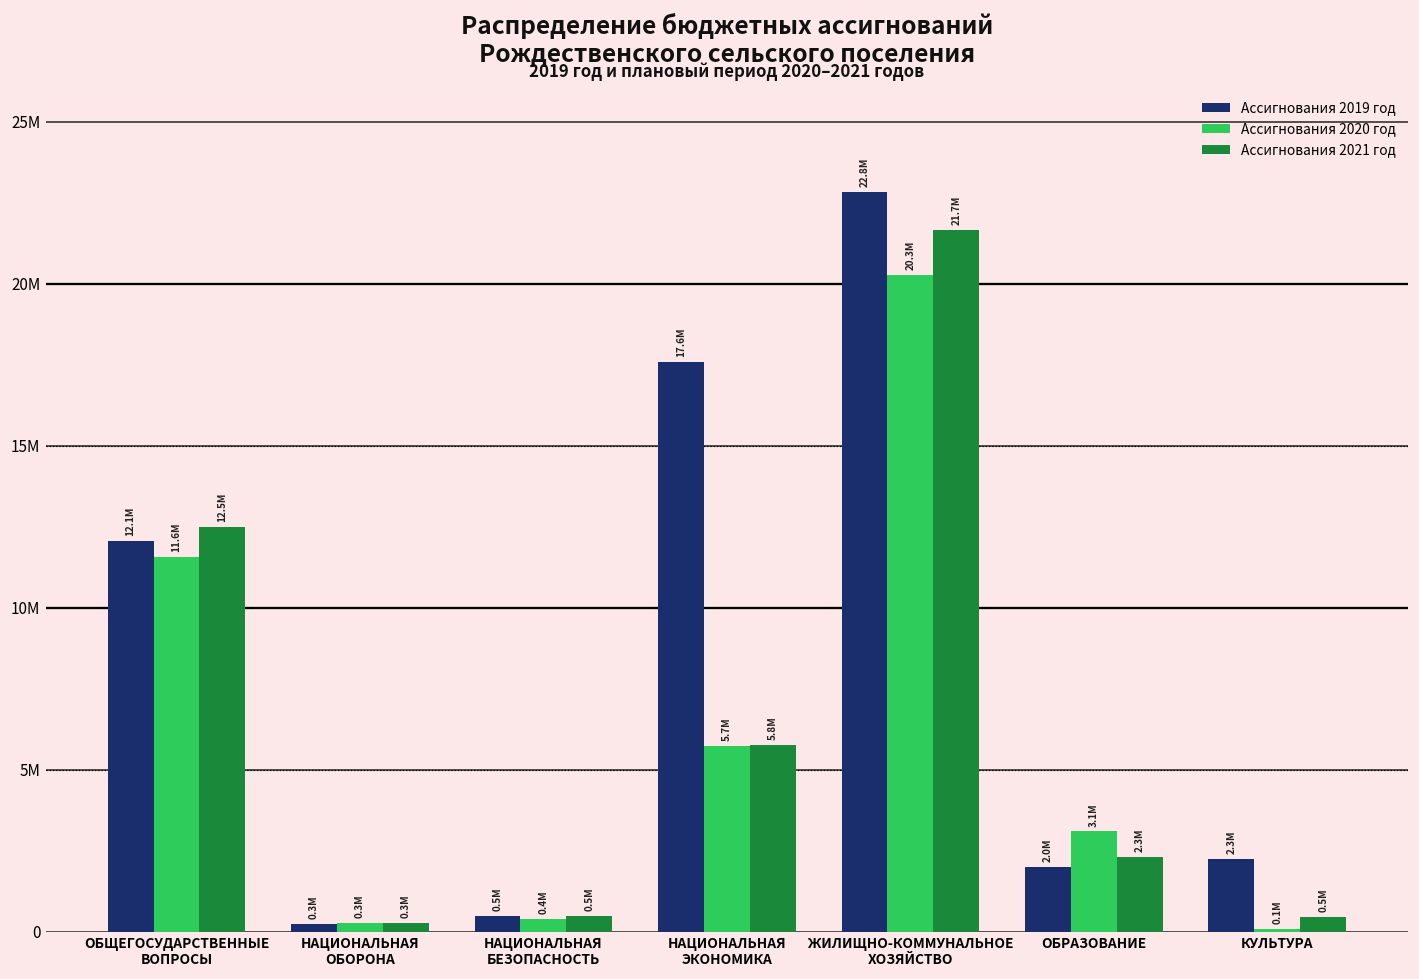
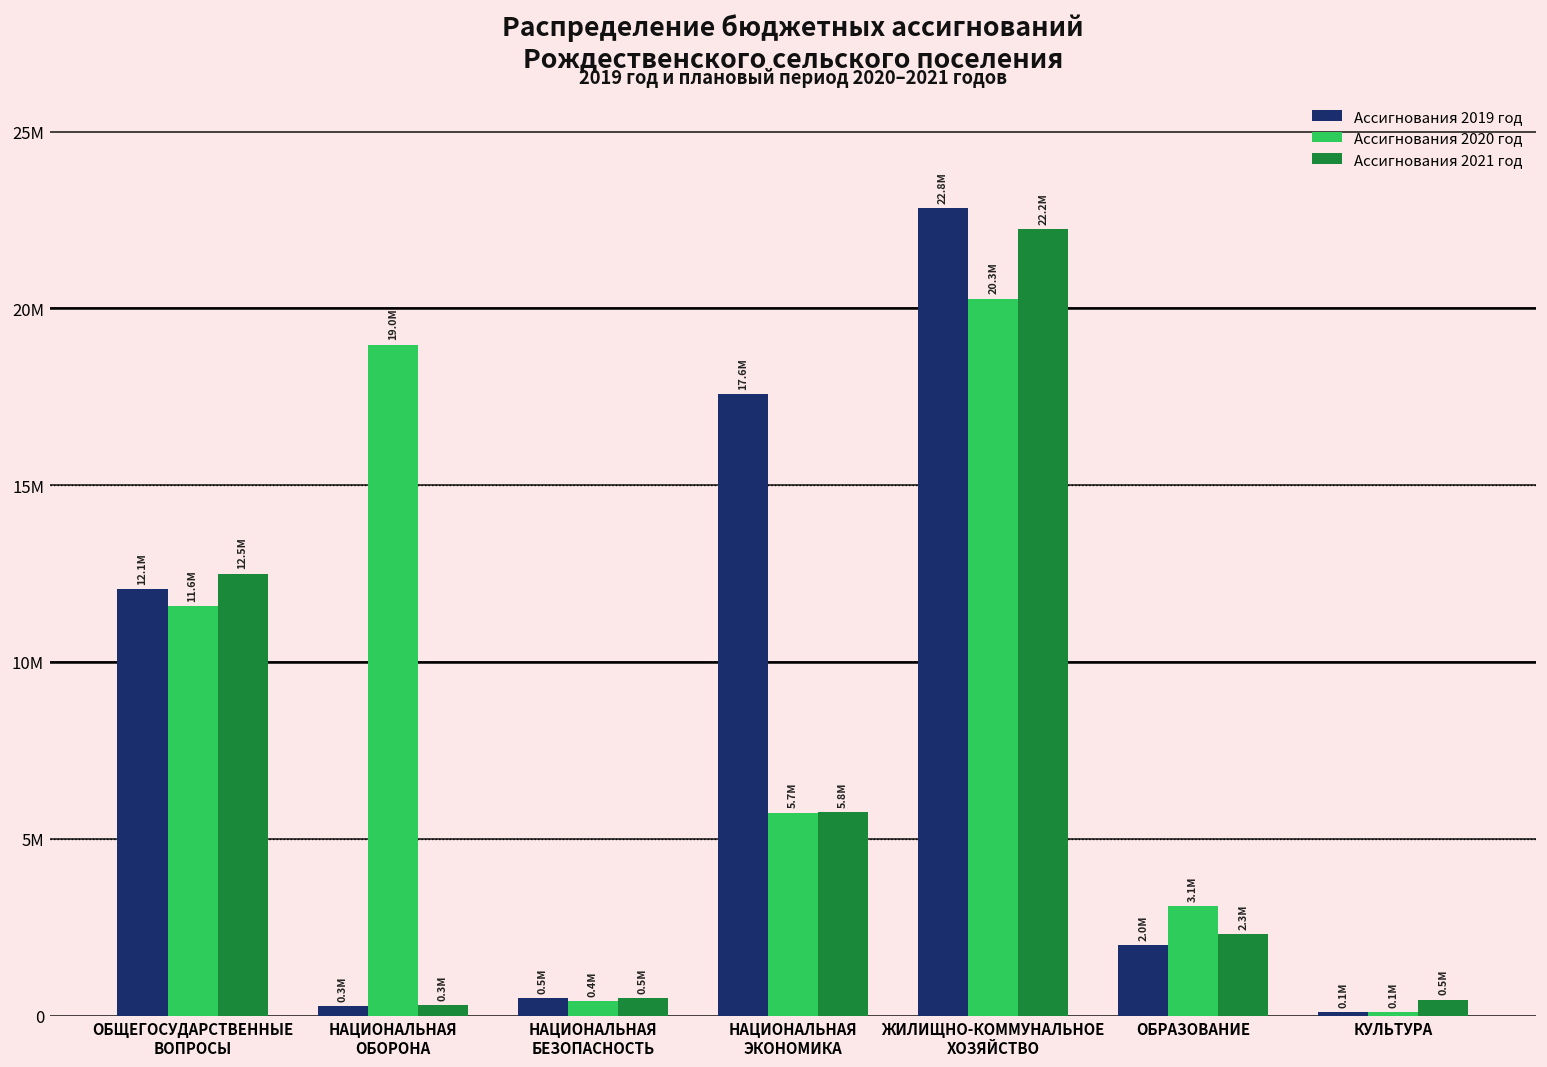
Ассигнования 2020 год, НАЦИОНАЛЬНАЯ ОБОРОНА: 0.3M -> 19.0M
Ассигнования 2021 год, ЖИЛИЩНО-КОММУНАЛЬНОЕ ХОЗЯЙСТВО: 21.7M -> 22.2M
Ассигнования 2019 год, КУЛЬТУРА: 2.3M -> 0.1M
